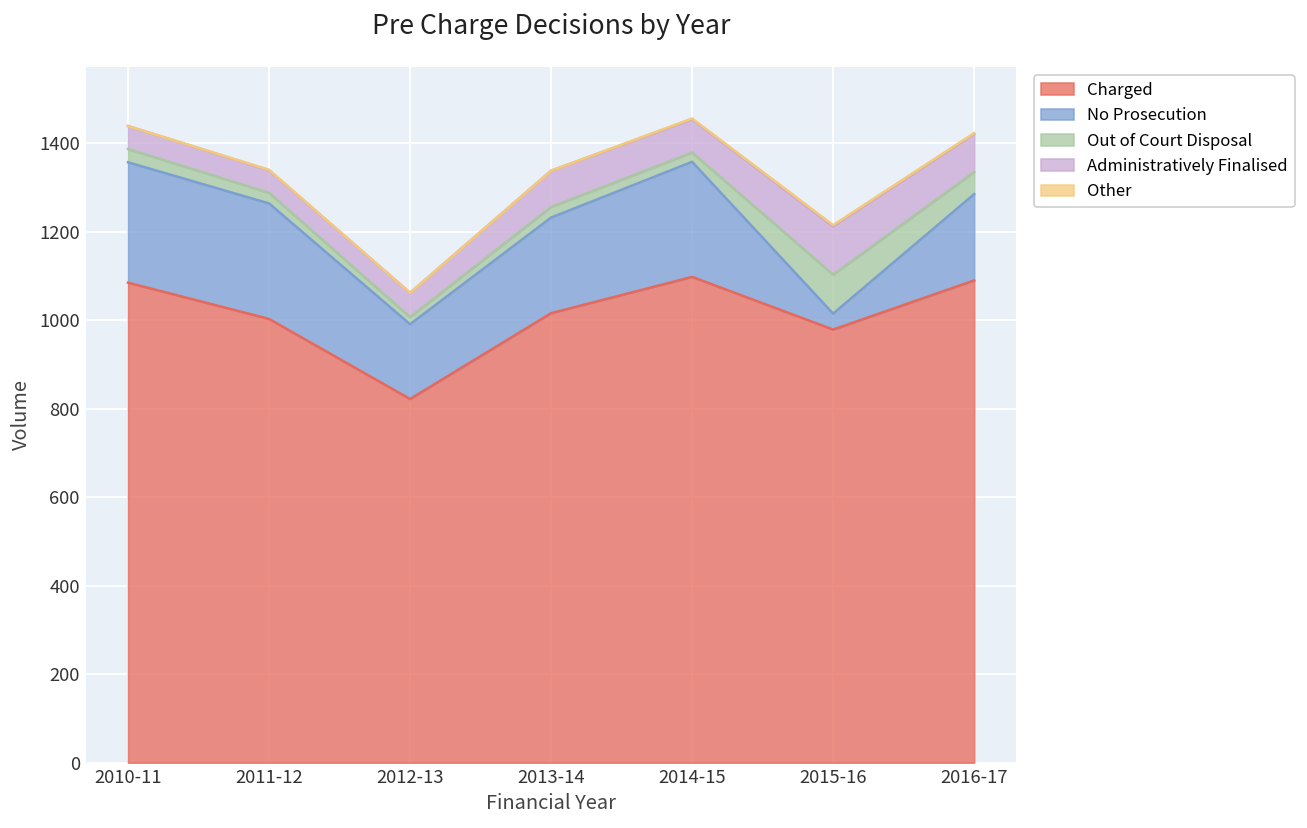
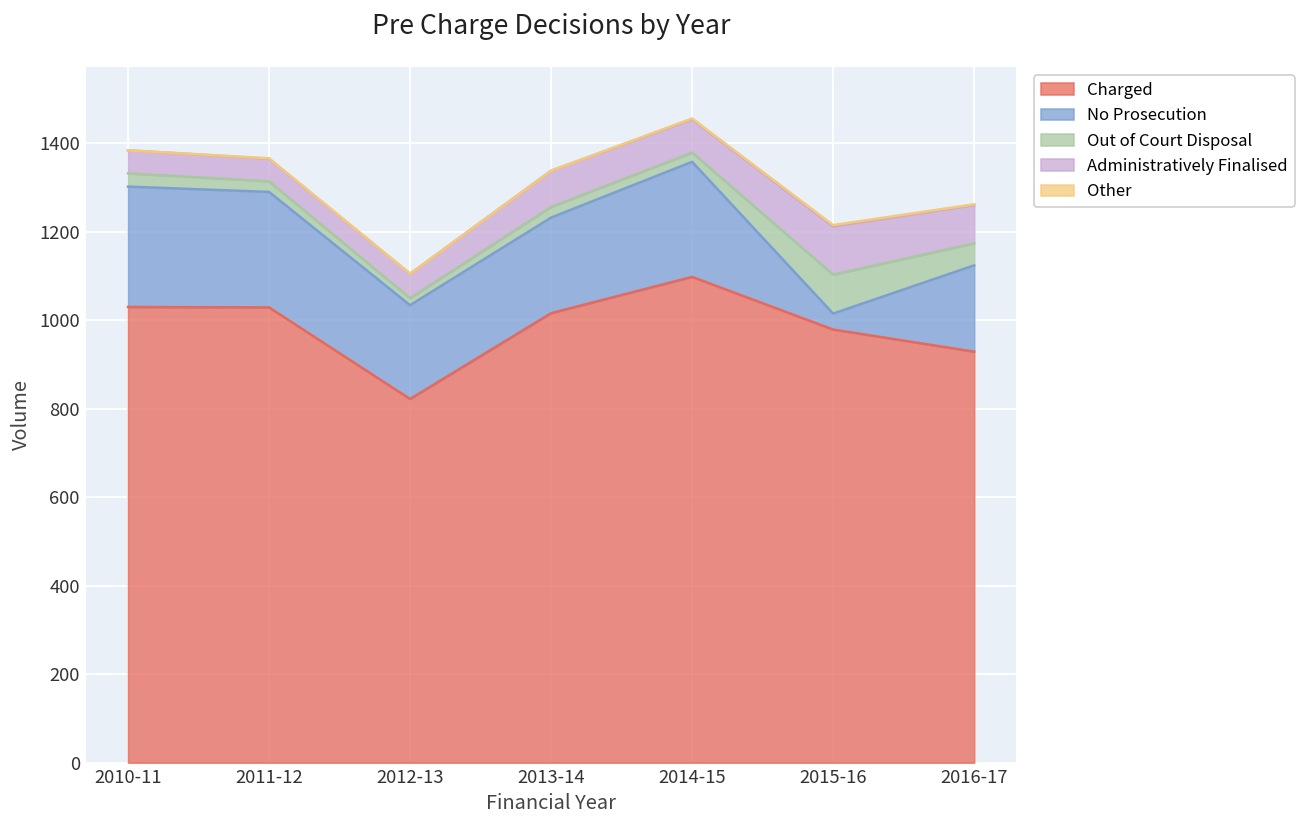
Charged, 2010-11: 1090 -> 1030
Charged, 2011-12: 1000 -> 1030
No Prosecution, 2012-13: 170 -> 210
Charged, 2016-17: 1090 -> 930
